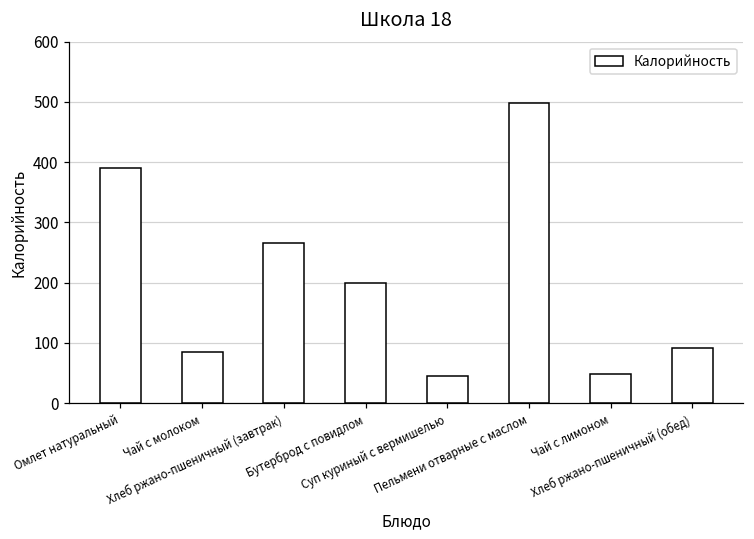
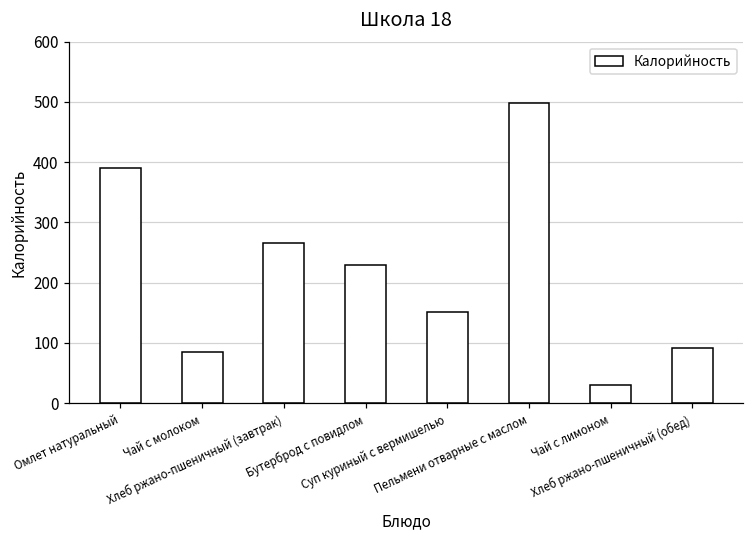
Бутерброд с повидлом: 200 -> 230
Суп куриный с вермишелью: 50 -> 150
Чай с лимоном: 50 -> 30
